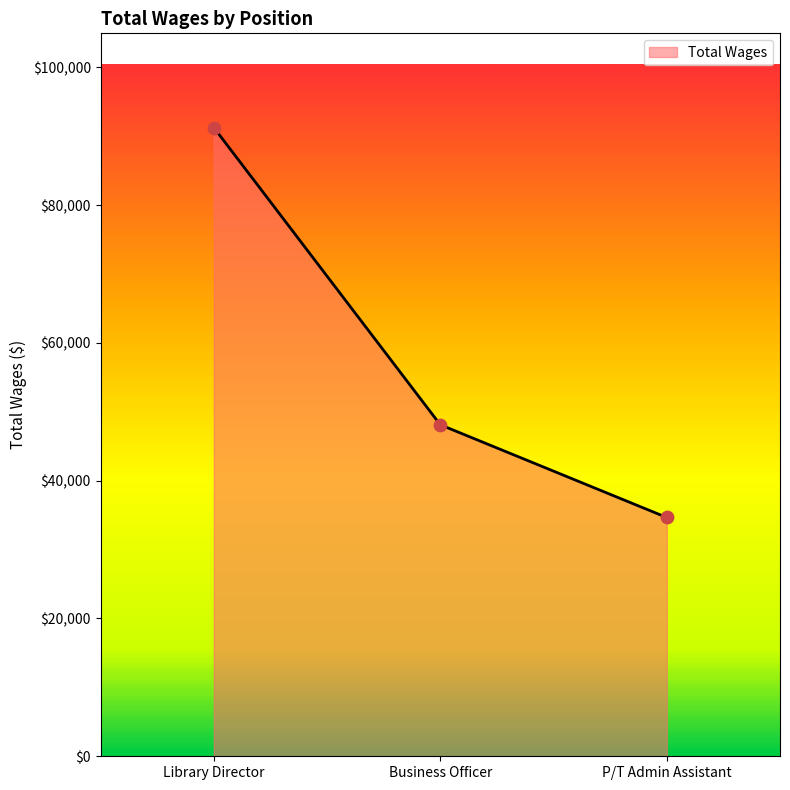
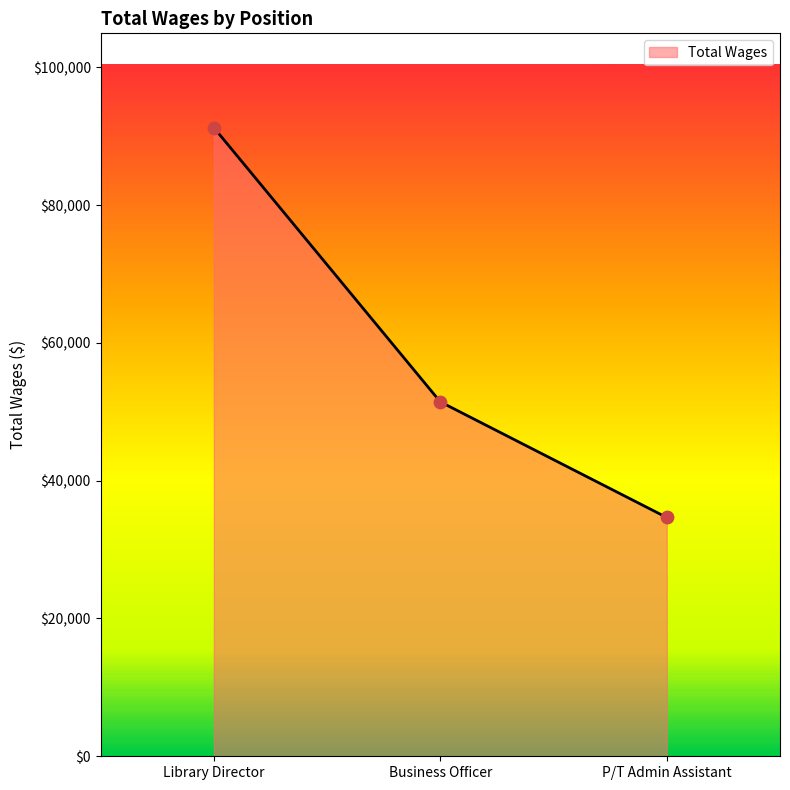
Business Officer: $48,000 -> $51,000
